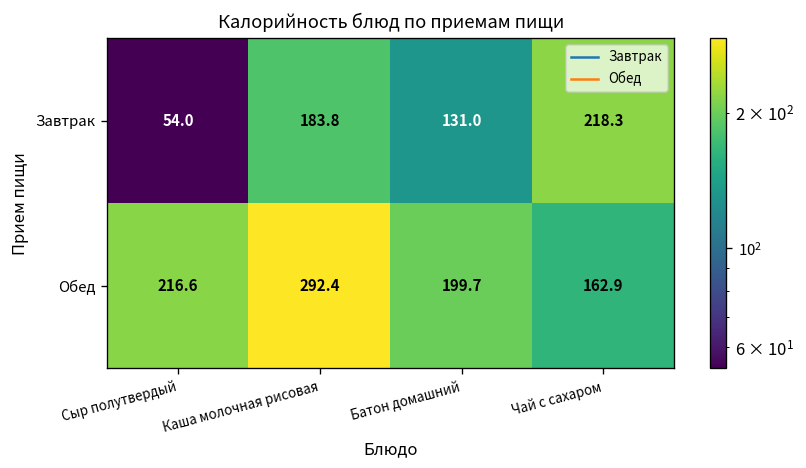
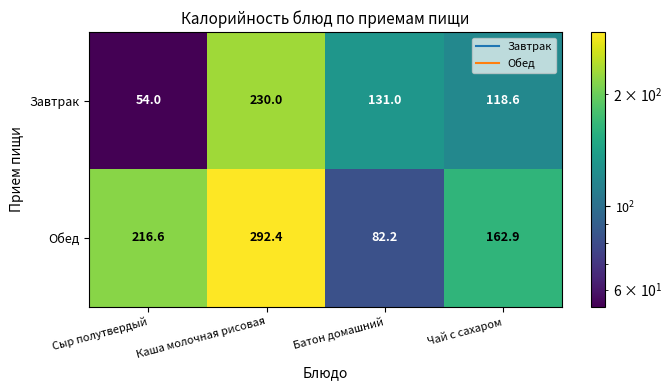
Завтрак, Каша молочная рисовая: 183.8 -> 230.0
Завтрак, Чай с сахаром: 218.3 -> 118.6
Обед, Батон домашний: 199.7 -> 82.2
